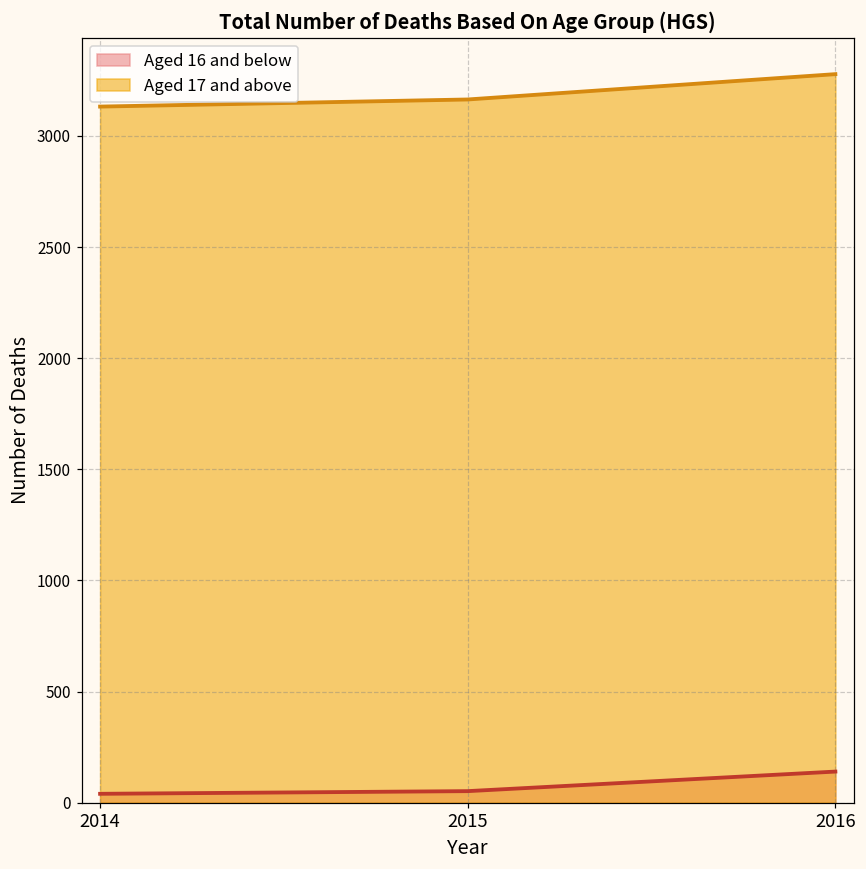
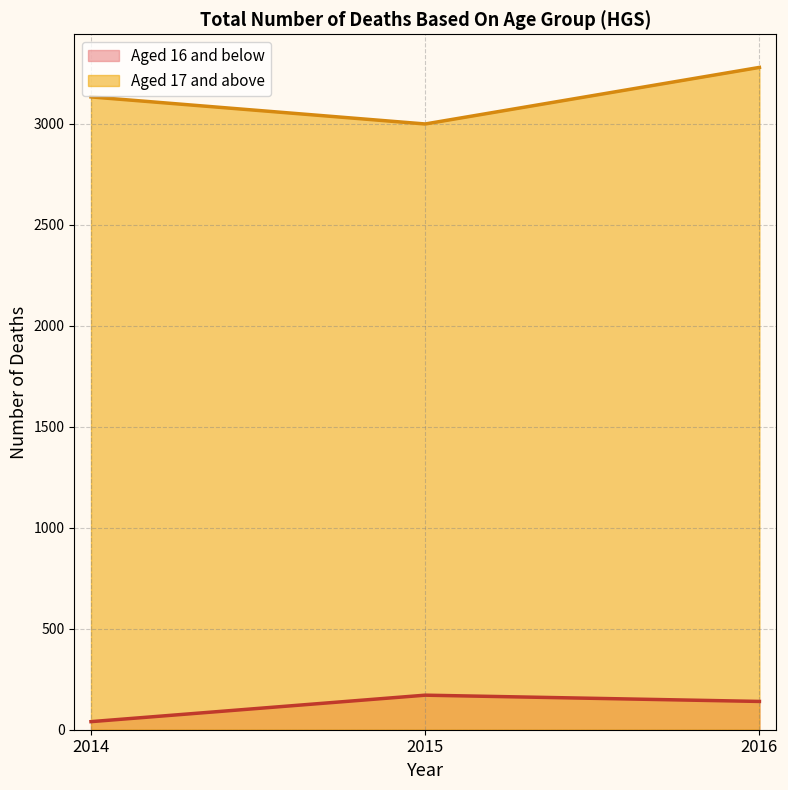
Aged 16 and below, 2015: 50 -> 170
Aged 17 and above, 2015: 3160 -> 3000
